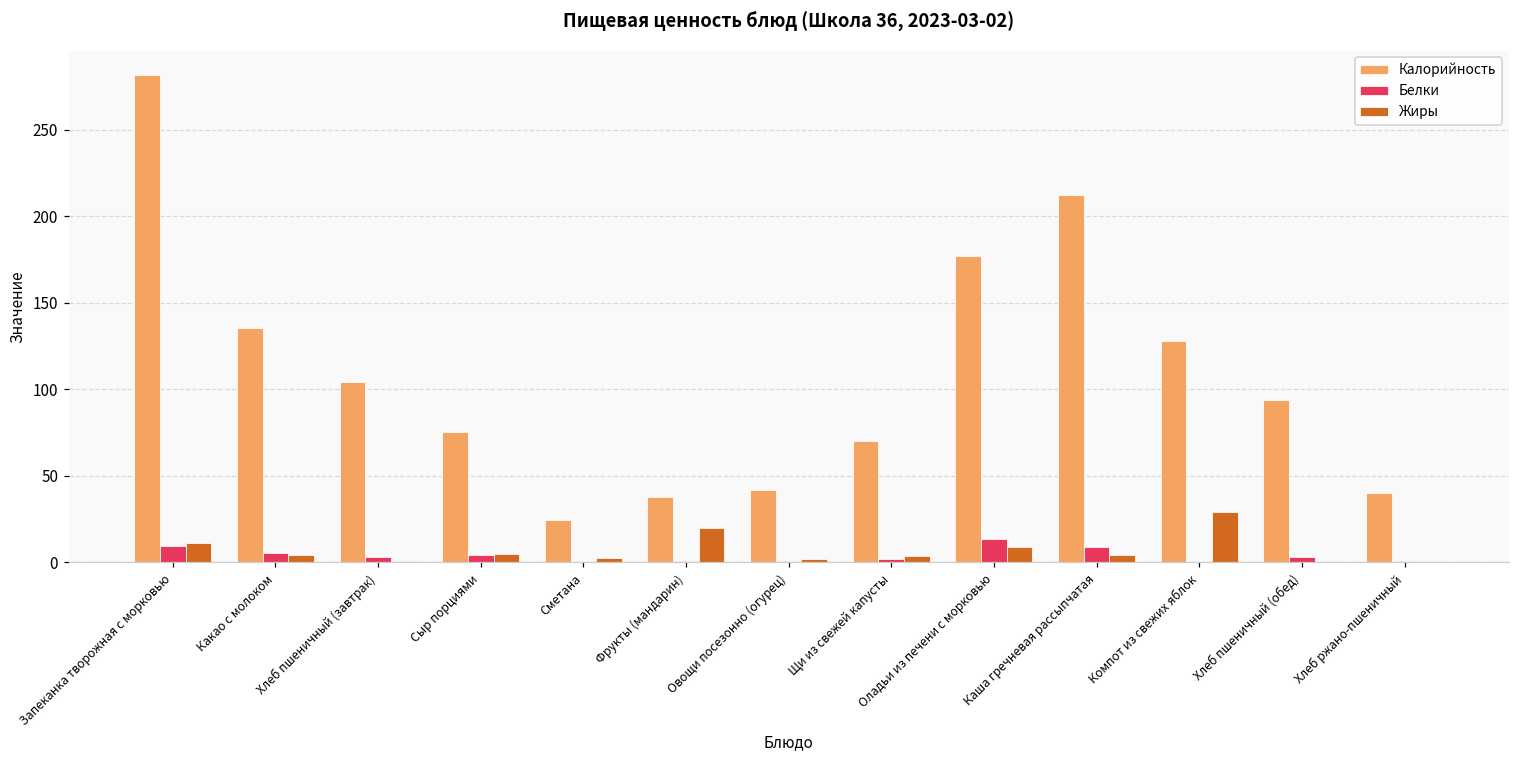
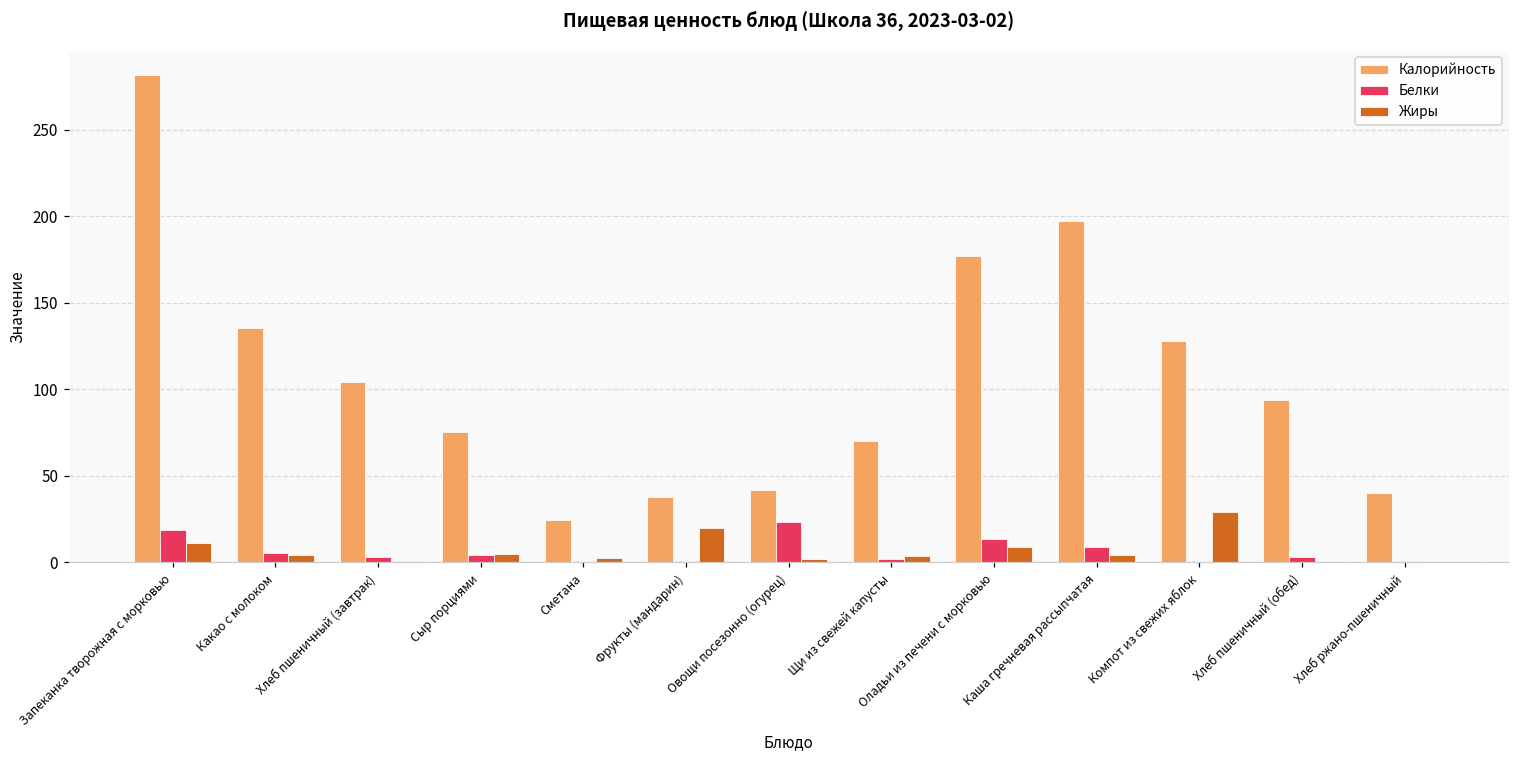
Белки, Запеканка творожная с морковью: 10 -> 19
Белки, Овощи посезонно (огурец): 1 -> 24
Калорийность, Каша гречневая рассыпчатая: 213 -> 198
